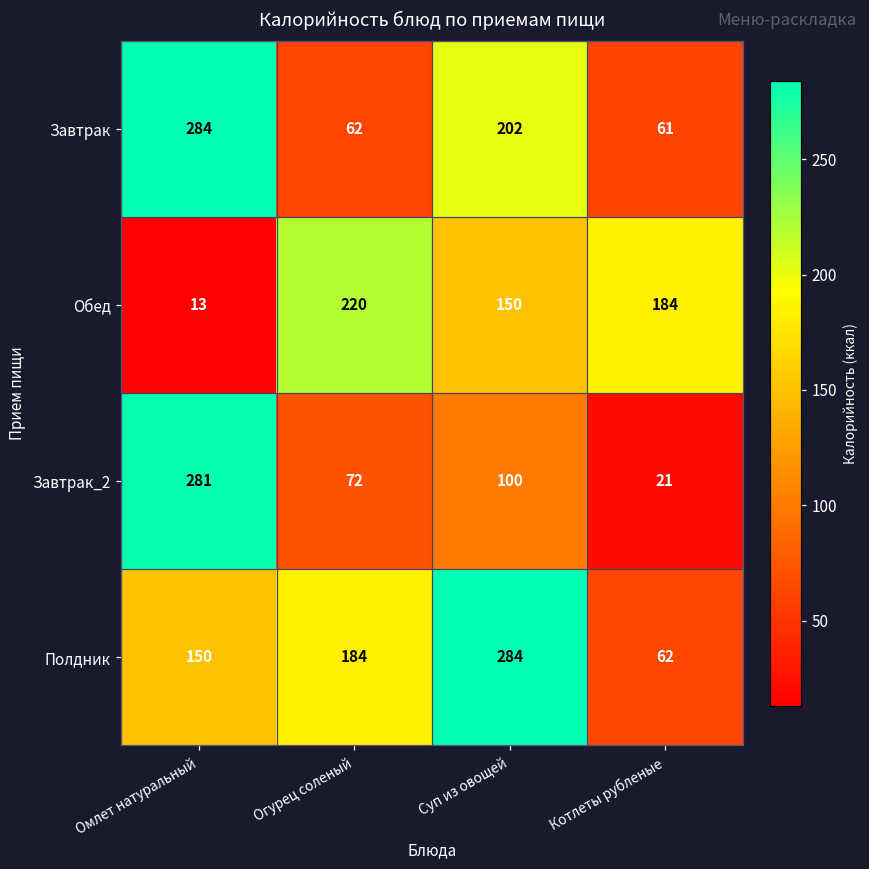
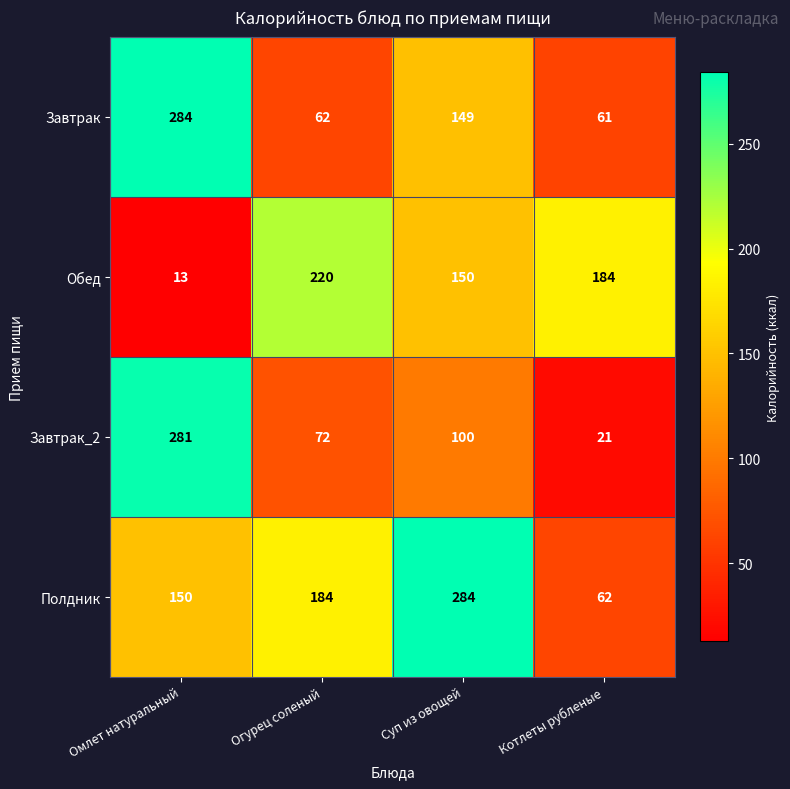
Завтрак, Суп из овощей: 202 -> 149
